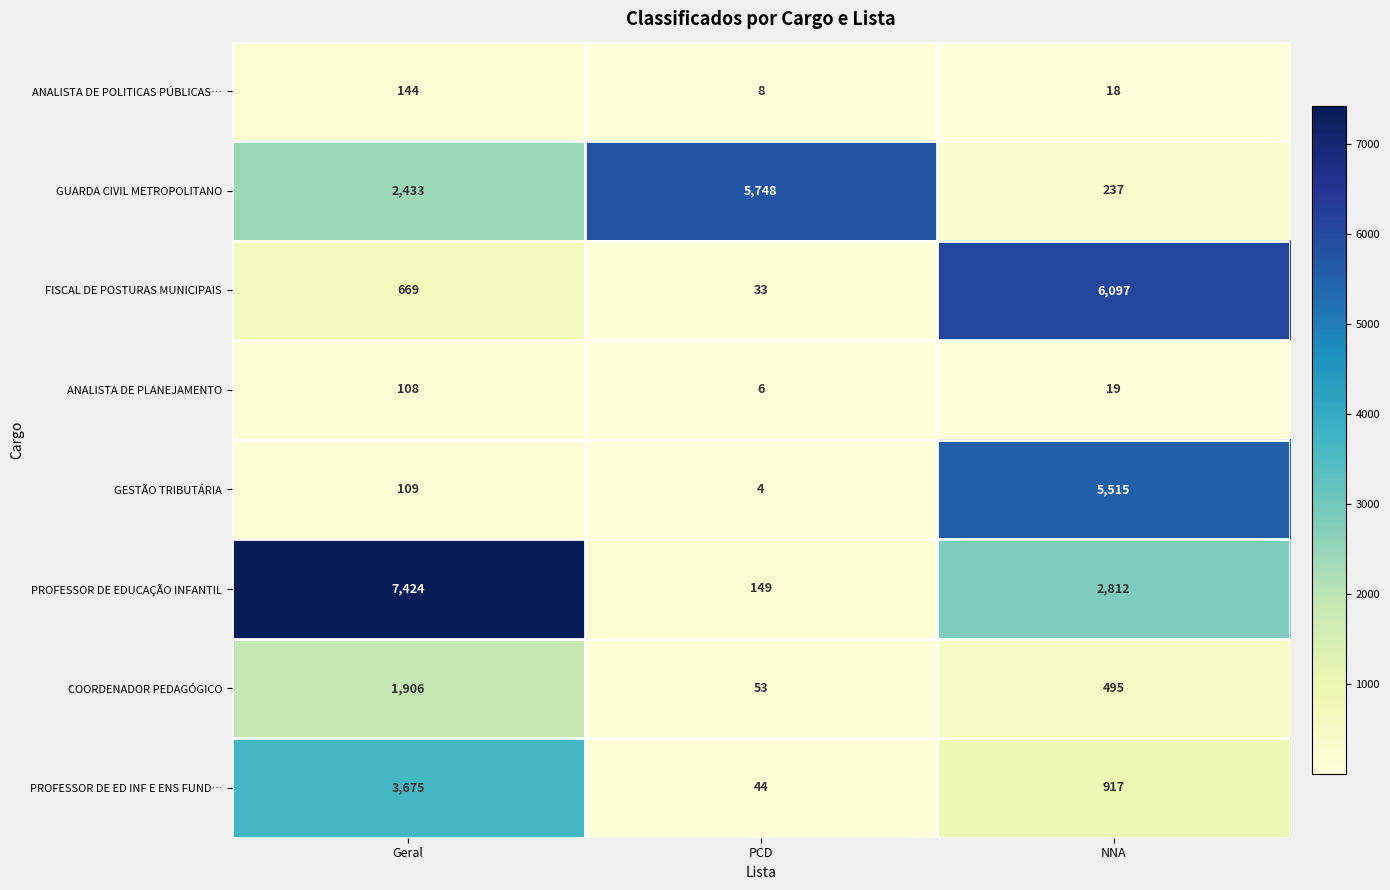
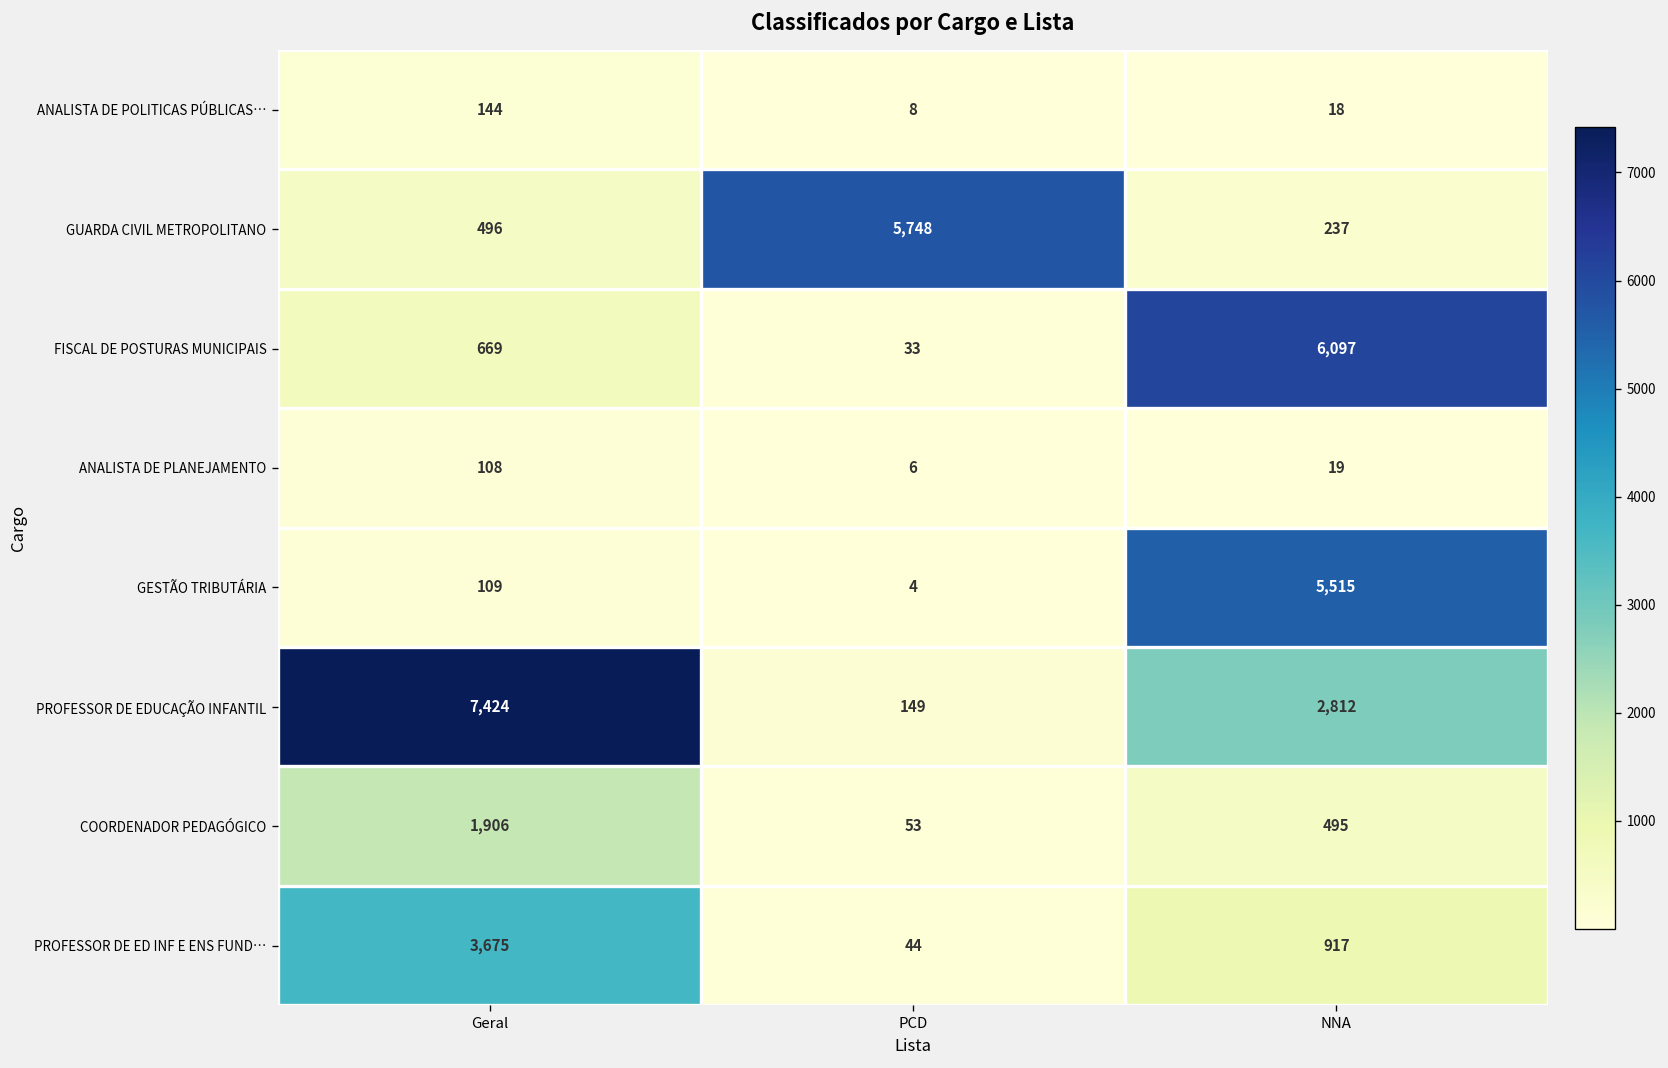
GUARDA CIVIL METROPOLITANO, Geral: 2,433 -> 496
